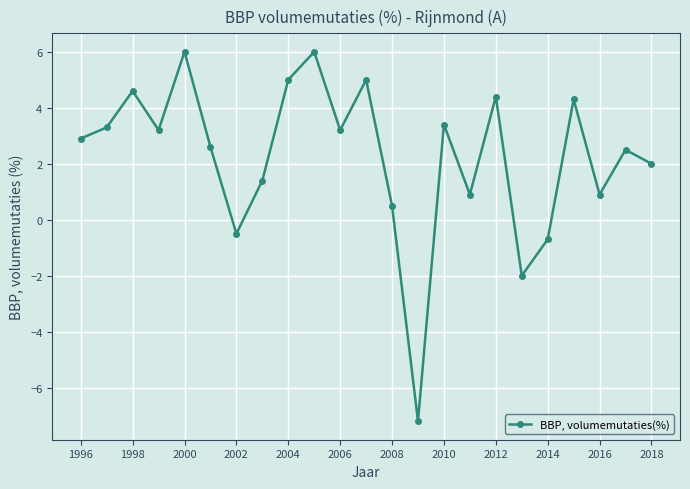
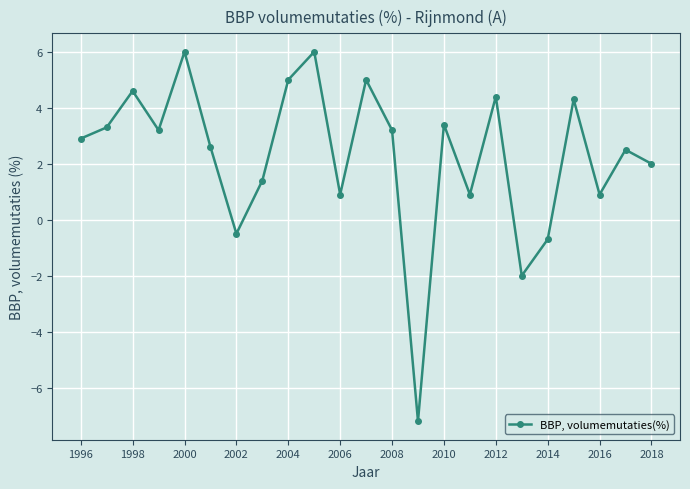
2006: 3.2 -> 0.9
2008: 0.5 -> 3.2
